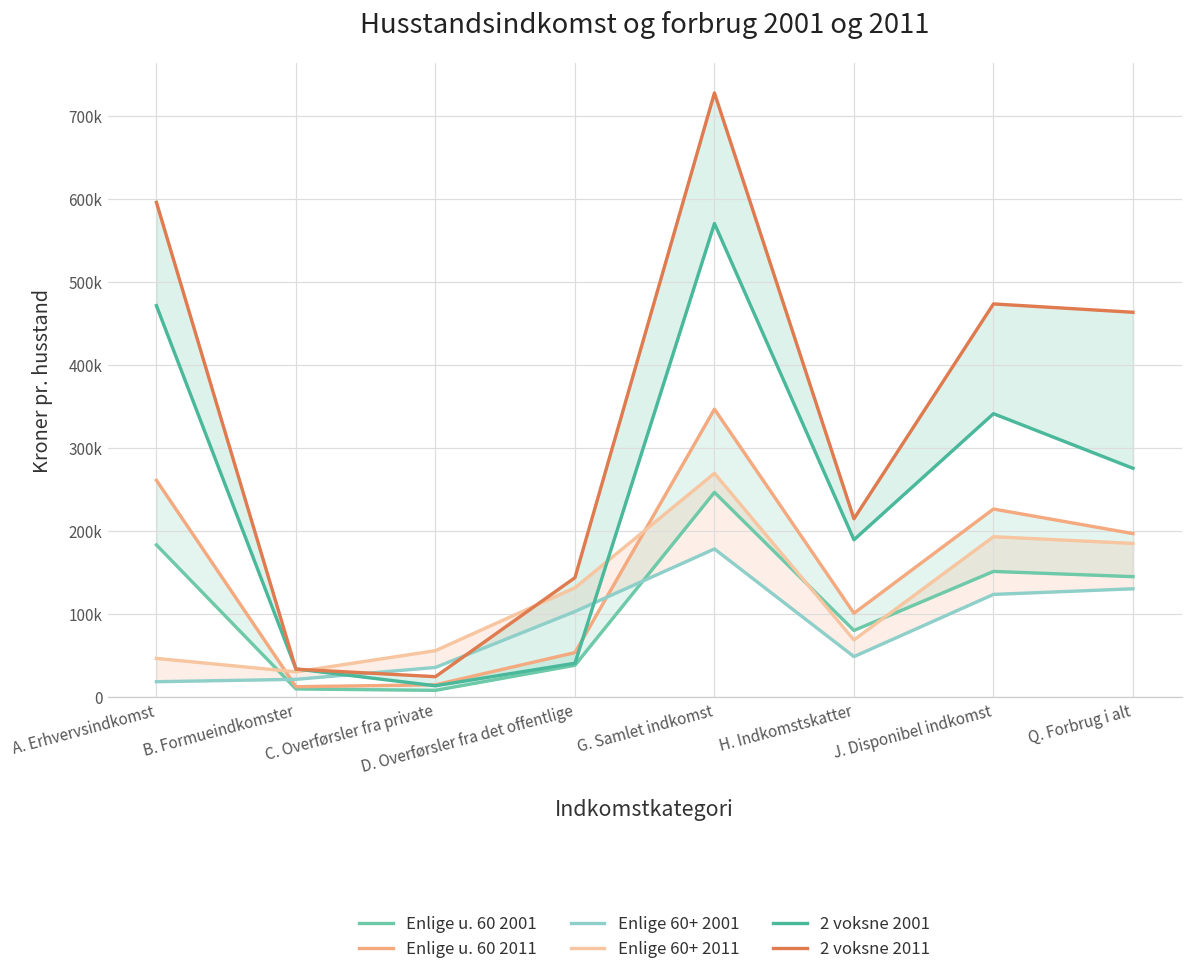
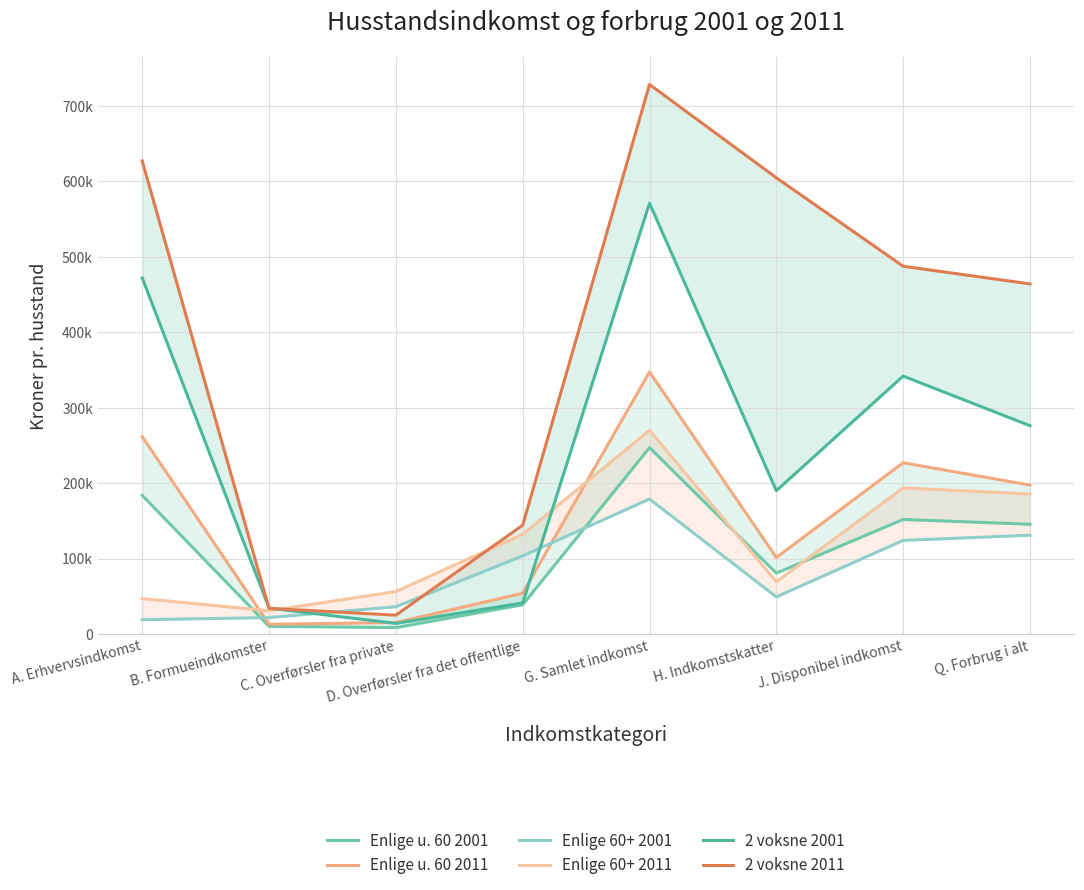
2 voksne 2011, A. Erhvervsindkomst: 600000 -> 630000
2 voksne 2011, H. Indkomstskatter: 220000 -> 600000
2 voksne 2011, J. Disponibel indkomst: 470000 -> 490000
